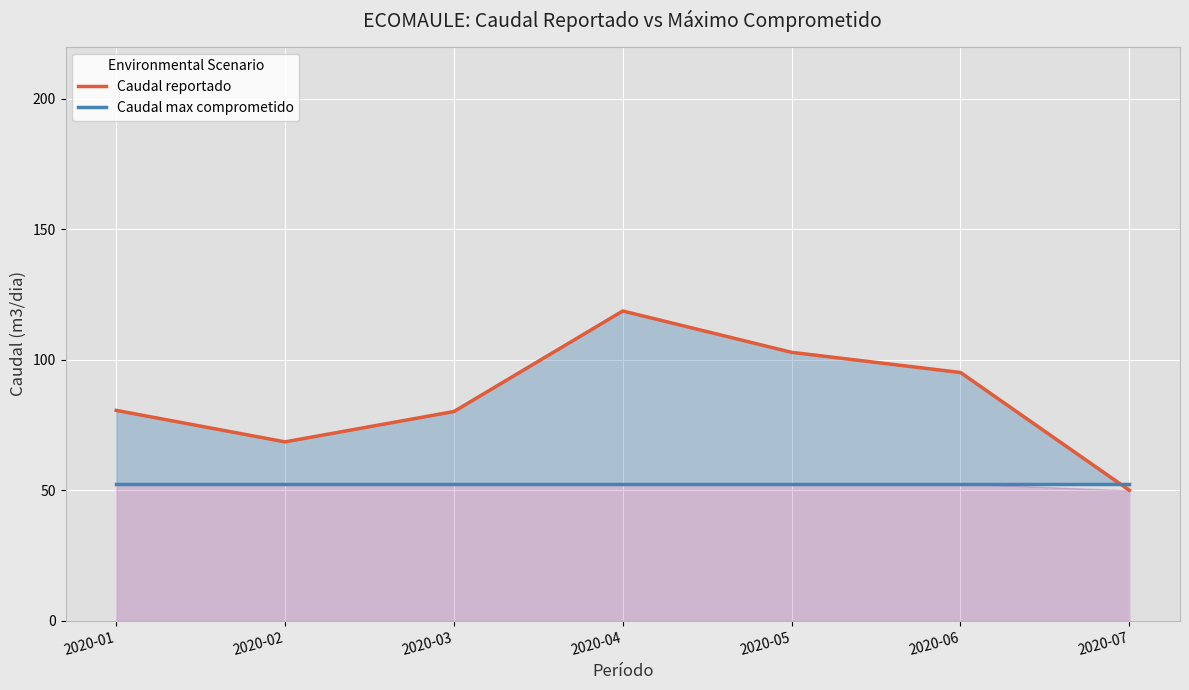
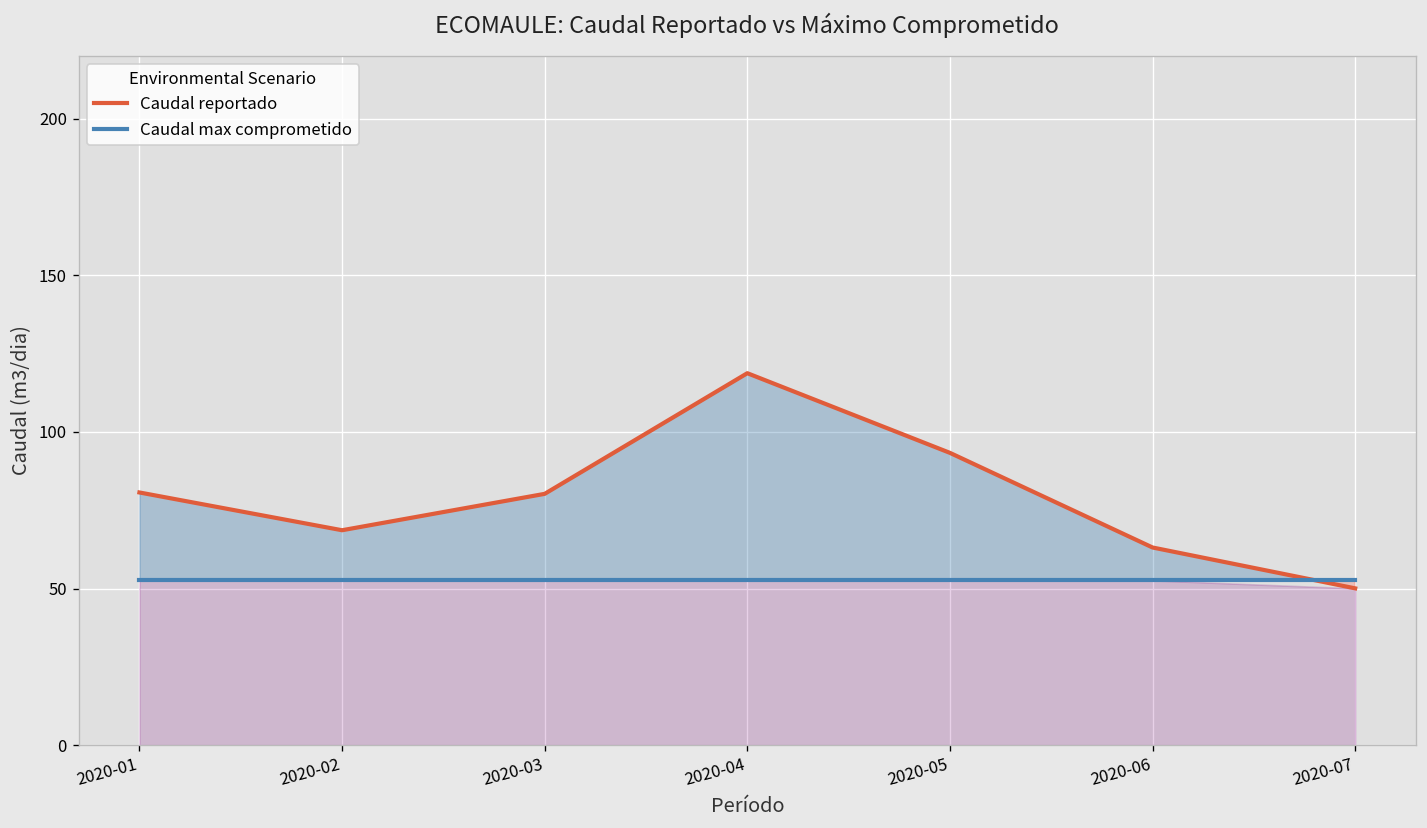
Caudal reportado, 2020-05: 103 -> 93
Caudal reportado, 2020-06: 95 -> 63
